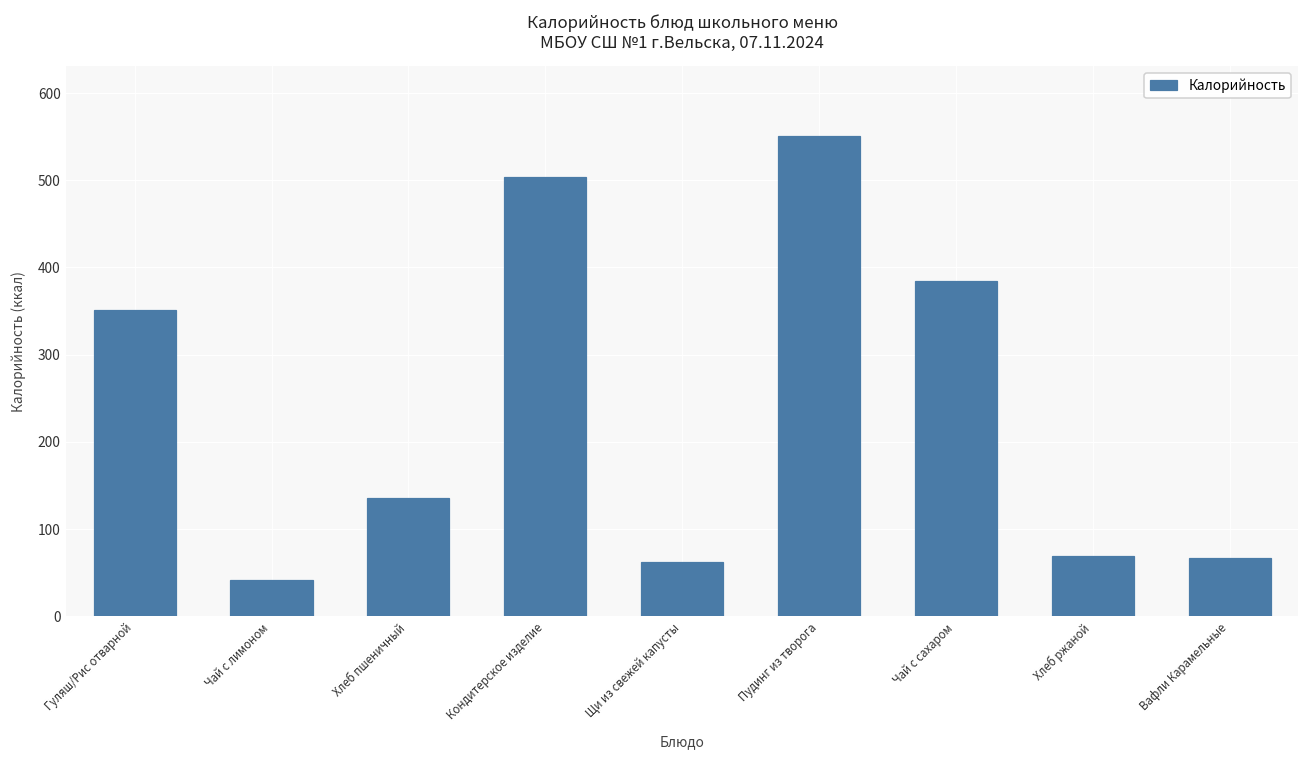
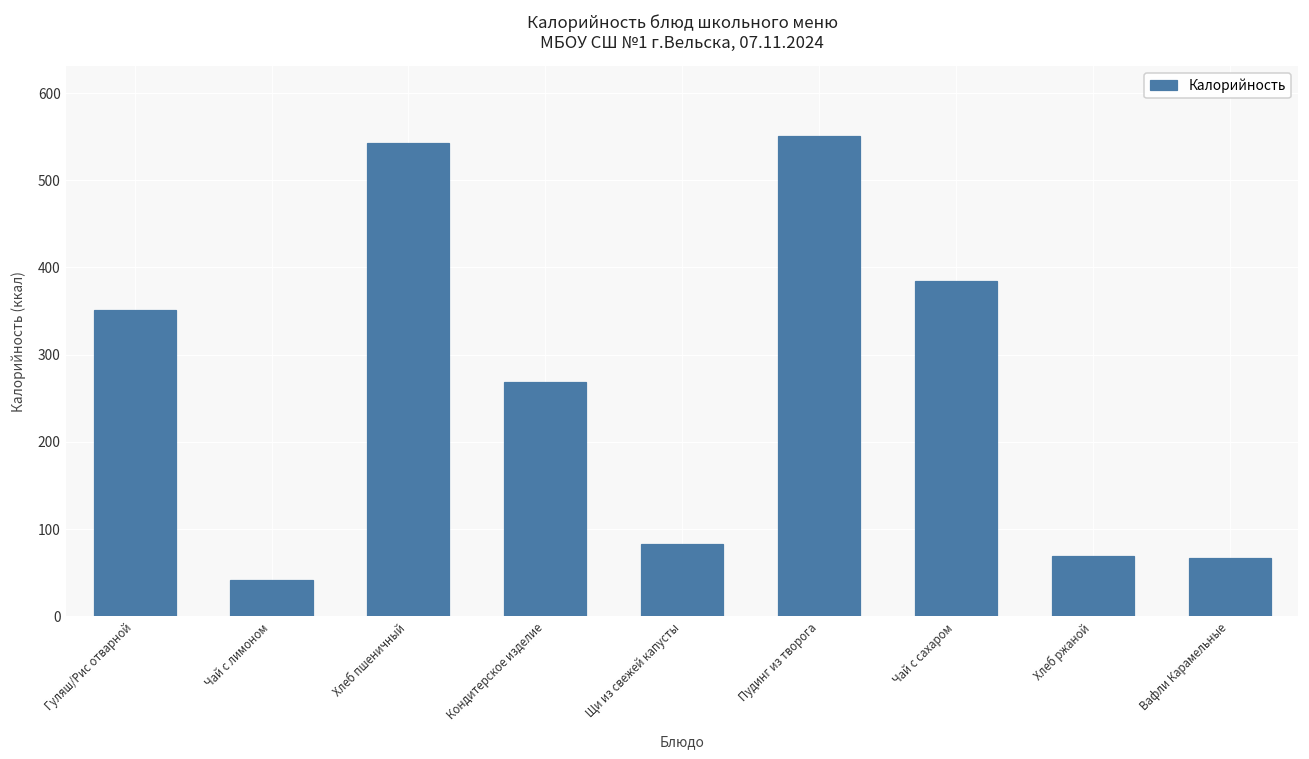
Хлеб пшеничный: 140 -> 540
Кондитерское изделие: 500 -> 270
Щи из свежей капусты: 60 -> 80
